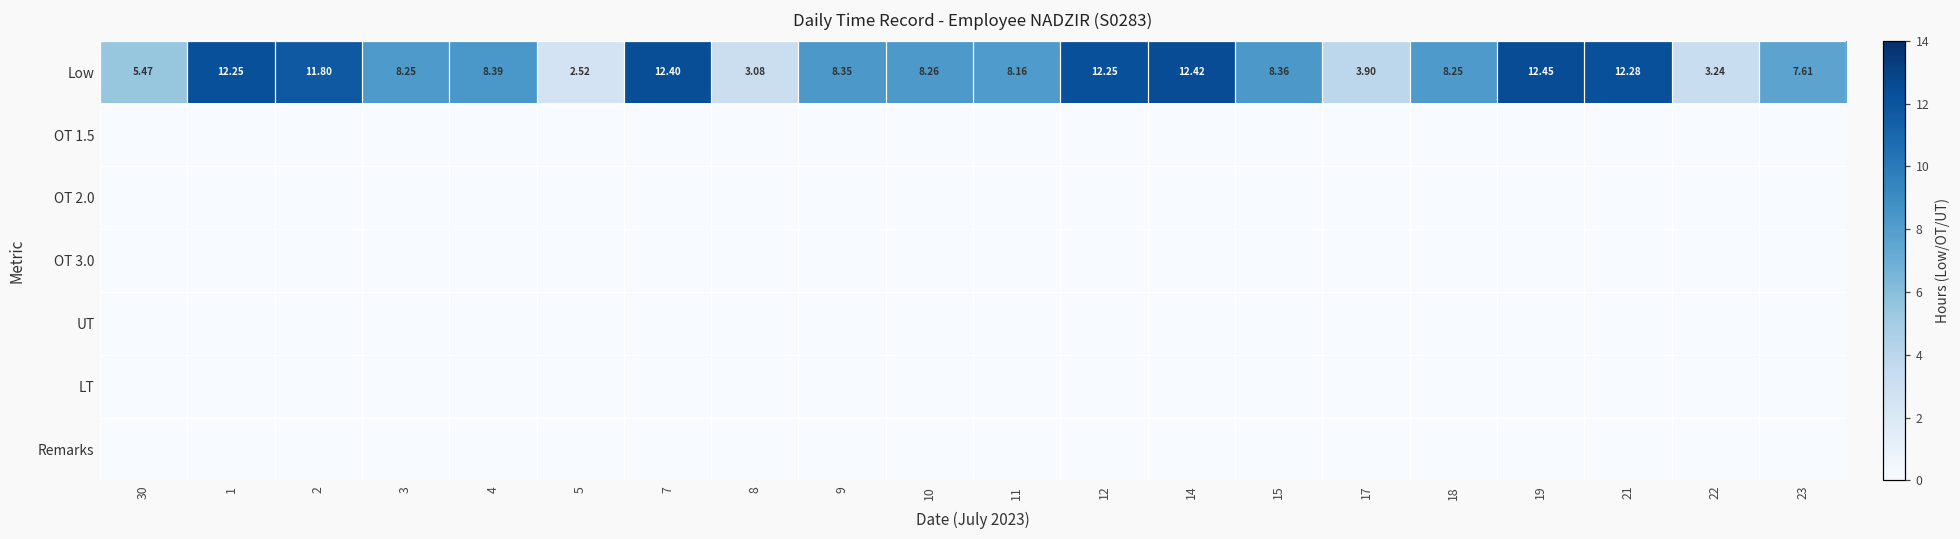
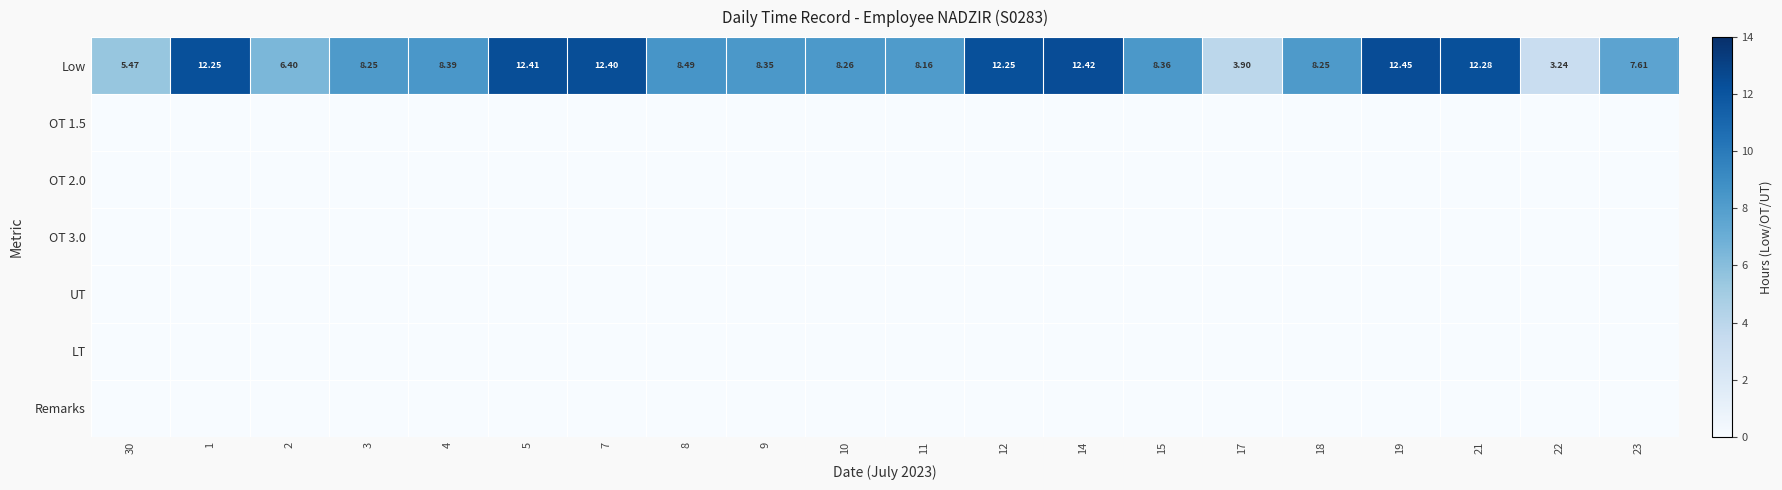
Low, 2: 11.80 -> 6.40
Low, 5: 2.52 -> 12.41
Low, 8: 3.08 -> 8.49
